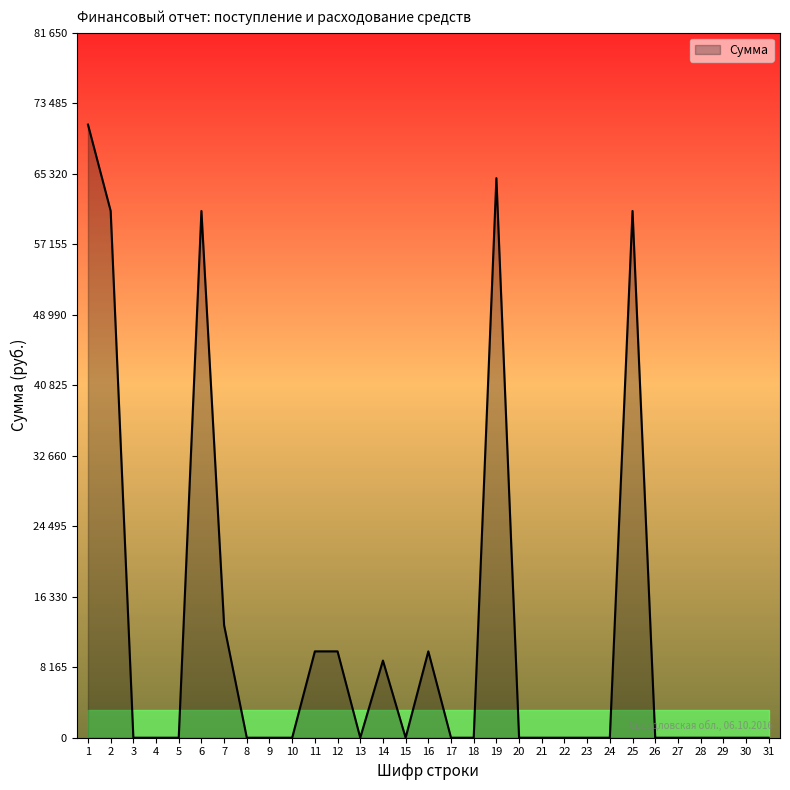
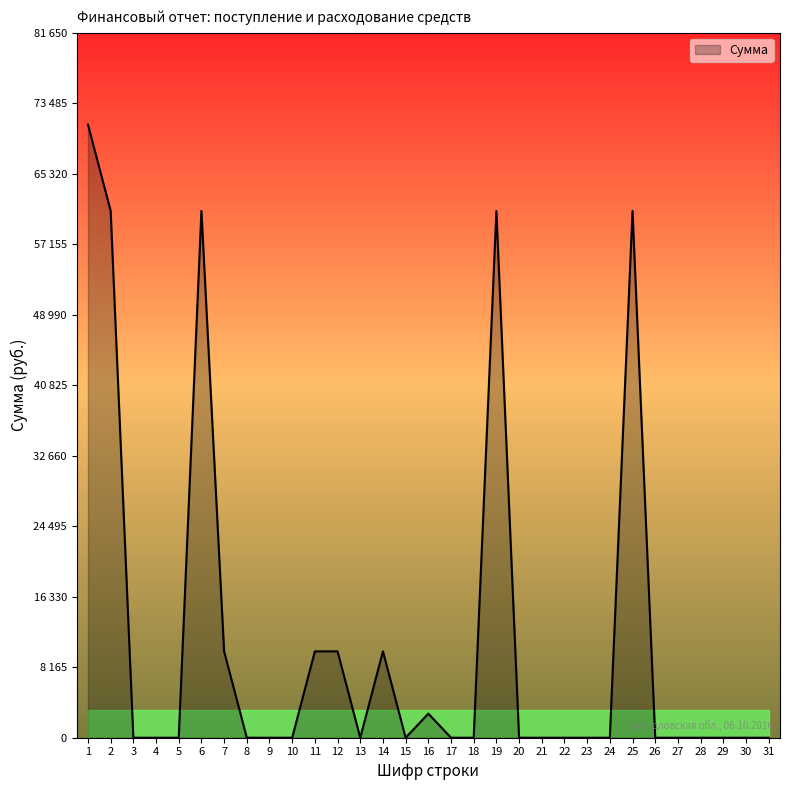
Сумма, 7: 13000 -> 10000
Сумма, 14: 9000 -> 10000
Сумма, 16: 10000 -> 3000
Сумма, 19: 65000 -> 61000
